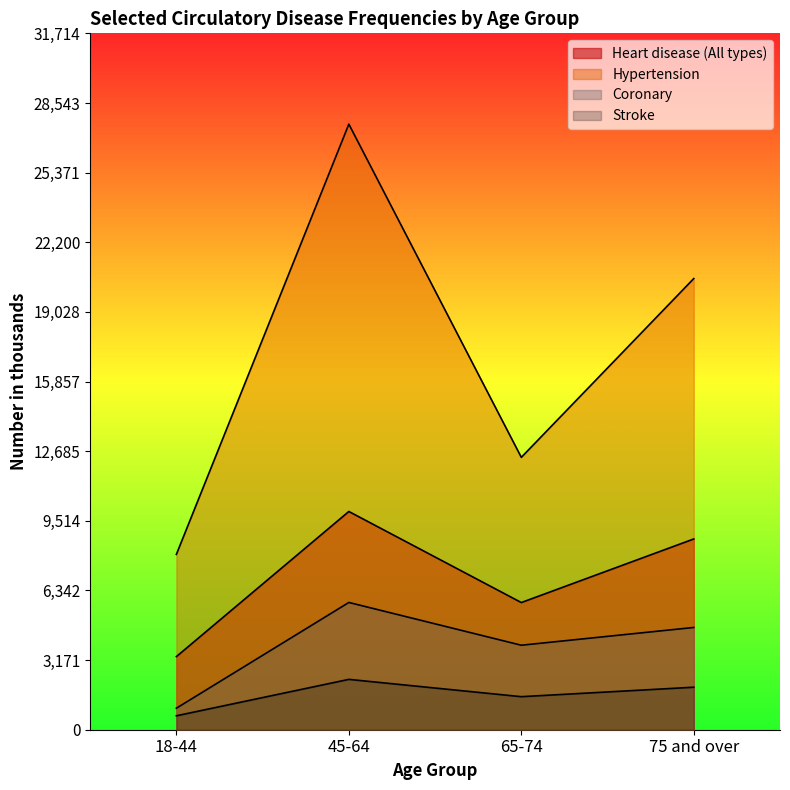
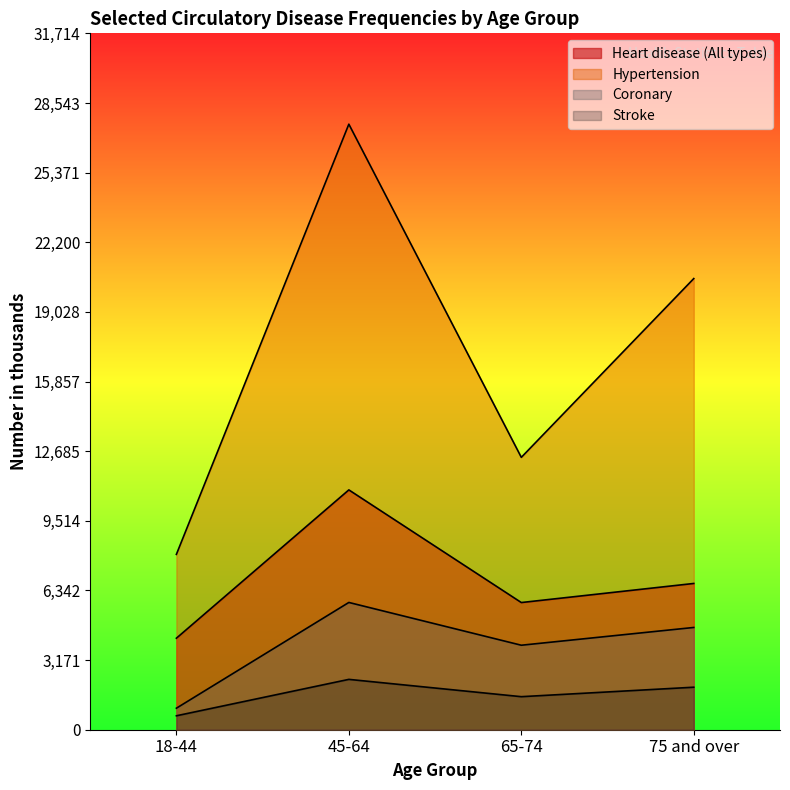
Heart disease (All types), 18-44: 3,300 -> 4,200
Heart disease (All types), 45-64: 9,900 -> 10,900
Heart disease (All types), 75 and over: 8,700 -> 6,700
